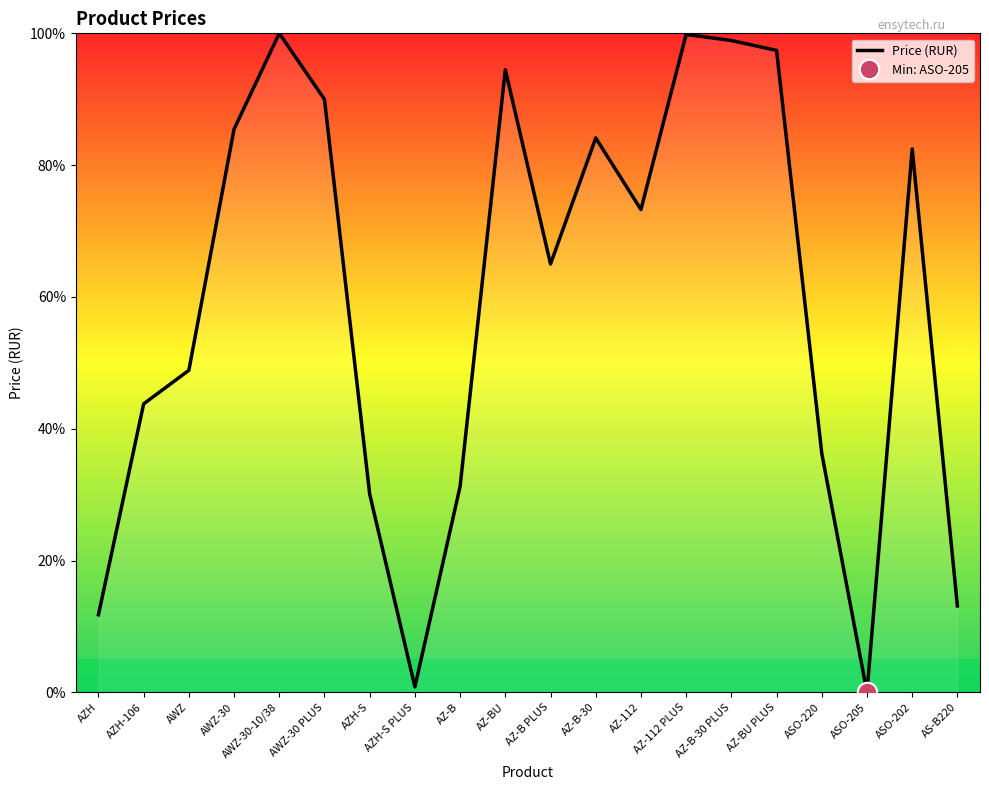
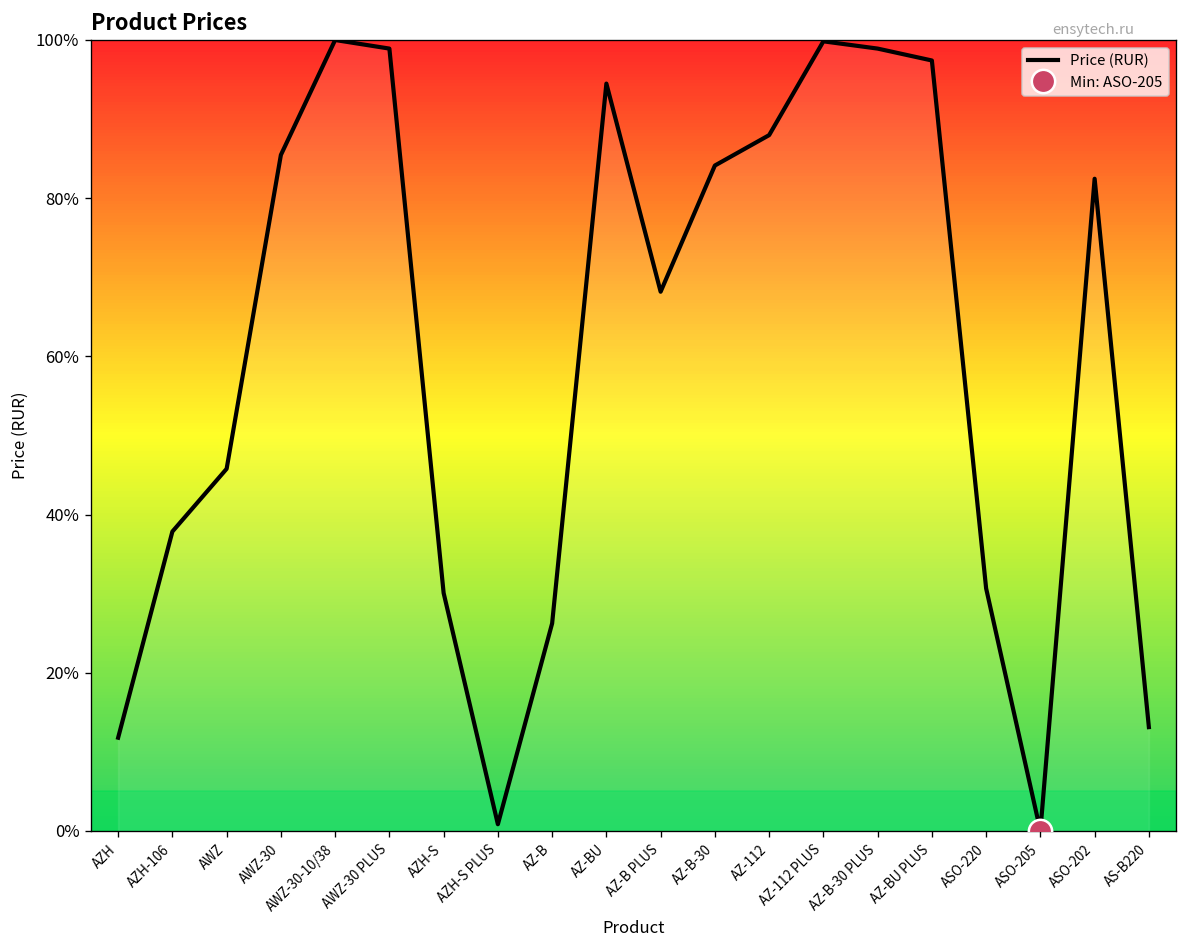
Price (RUR), AZH-106: 44% -> 38%
Price (RUR), AWZ: 49% -> 46%
Price (RUR), AWZ-30 PLUS: 90% -> 99%
Price (RUR), AZ-B: 31% -> 26%
Price (RUR), AZ-B PLUS: 65% -> 68%
Price (RUR), AZ-112: 73% -> 88%
Price (RUR), ASO-220: 36% -> 31%
